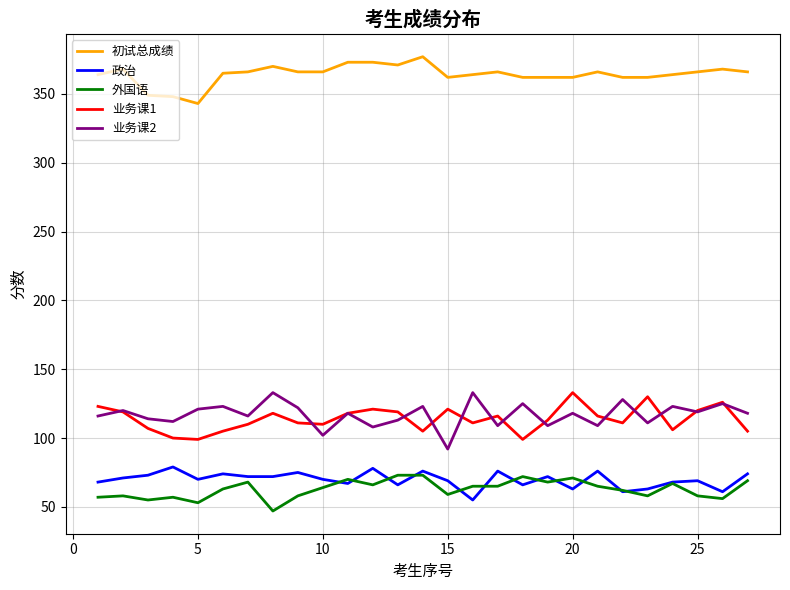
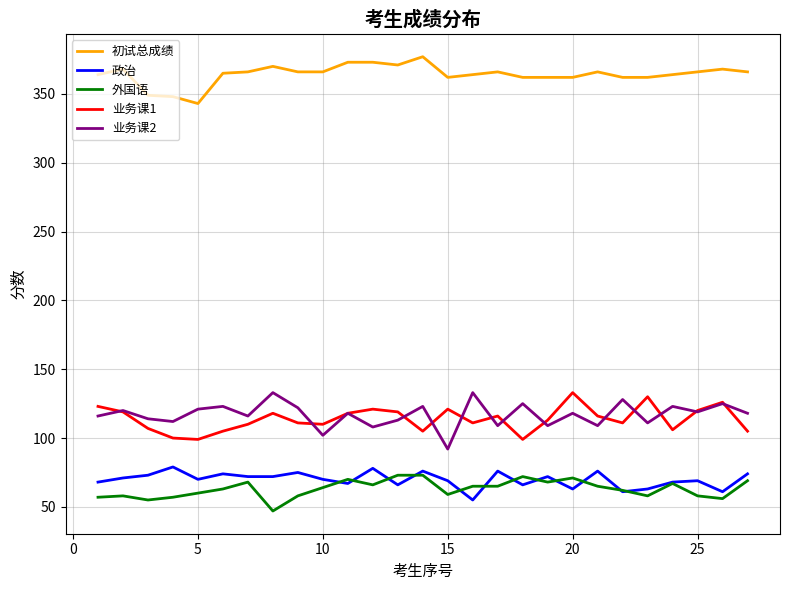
外国语, 5: 53 -> 60
